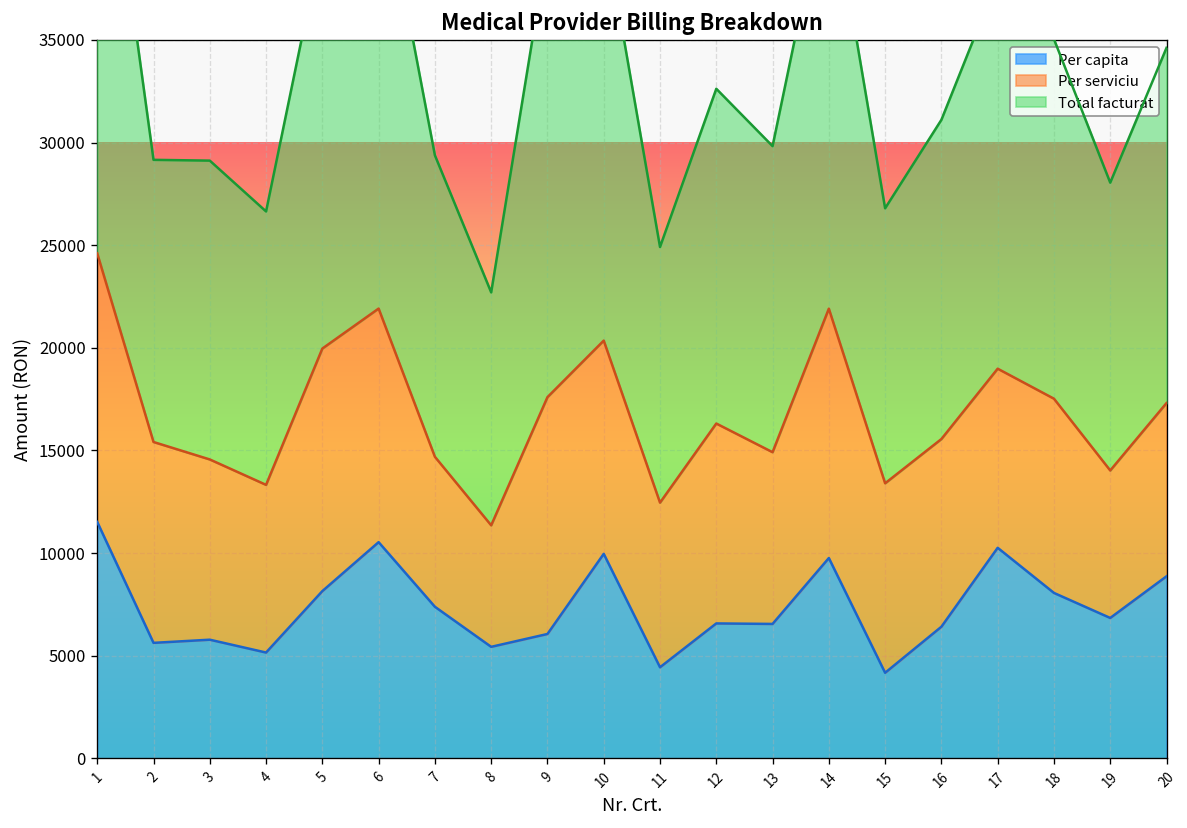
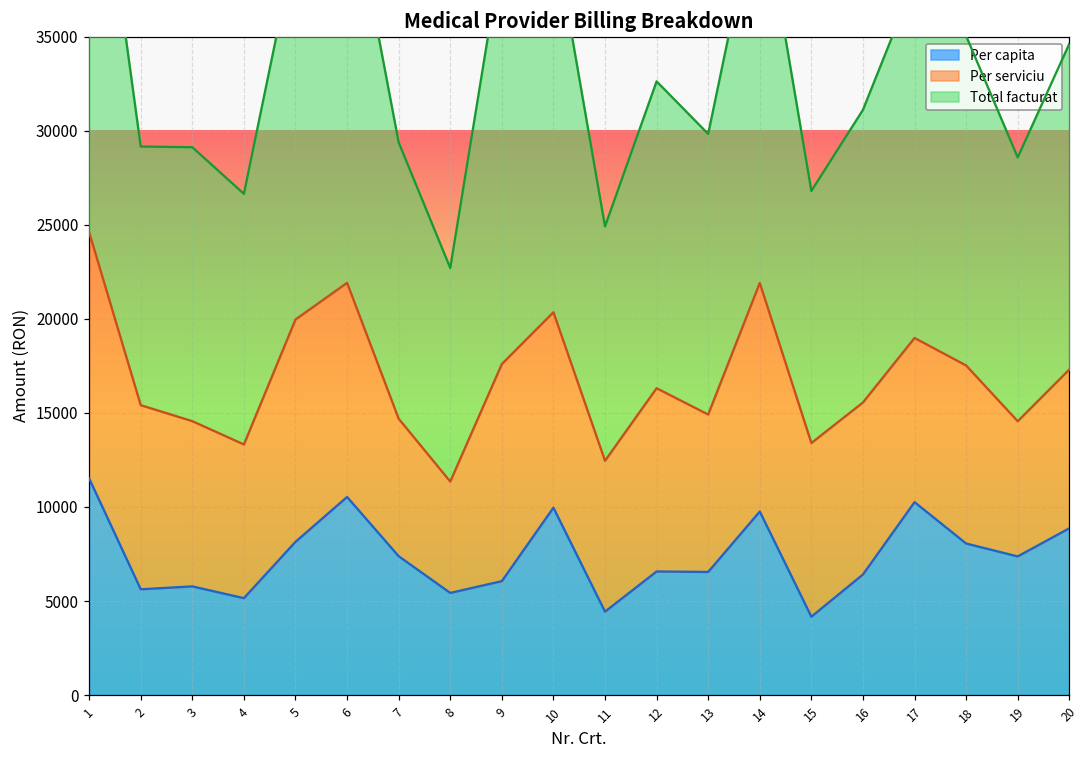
Per capita, 19: 6800 -> 7400
